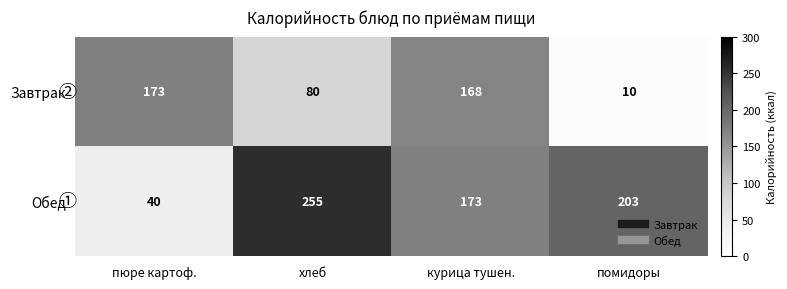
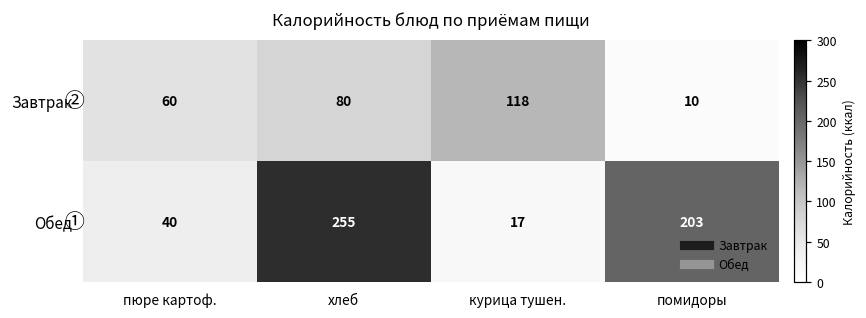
Завтрак, пюре картоф.: 173 -> 60
Завтрак, курица тушен.: 168 -> 118
Обед, курица тушен.: 173 -> 17
